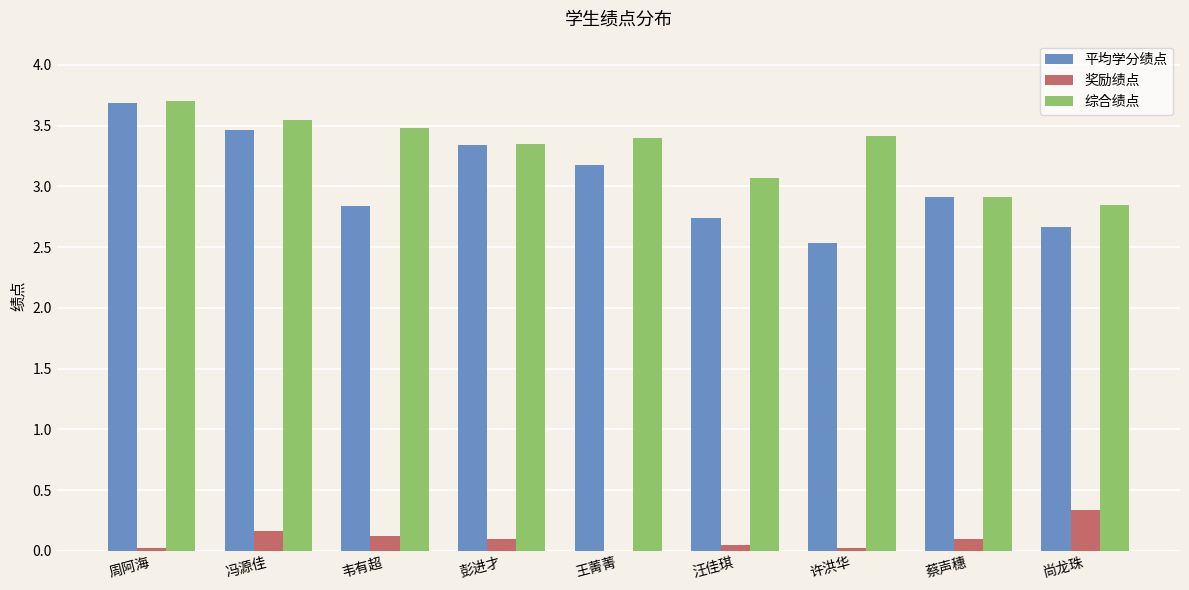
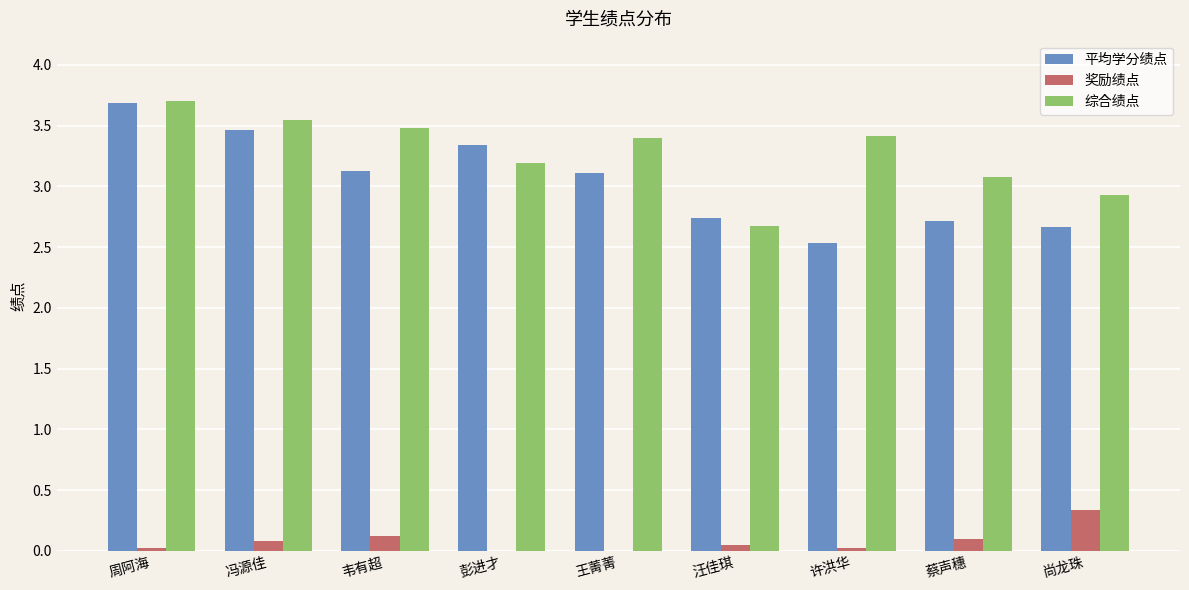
奖励绩点, 冯源佳: 0.16 -> 0.08
平均学分绩点, 韦有超: 2.84 -> 3.12
奖励绩点, 彭进才: 0.1 -> 0.0
综合绩点, 彭进才: 3.35 -> 3.19
平均学分绩点, 王菁菁: 3.18 -> 3.11
综合绩点, 汪佳琪: 3.07 -> 2.68
平均学分绩点, 蔡声穗: 2.92 -> 2.72
综合绩点, 蔡声穗: 2.92 -> 3.08
综合绩点, 尚龙珠: 2.85 -> 2.93
